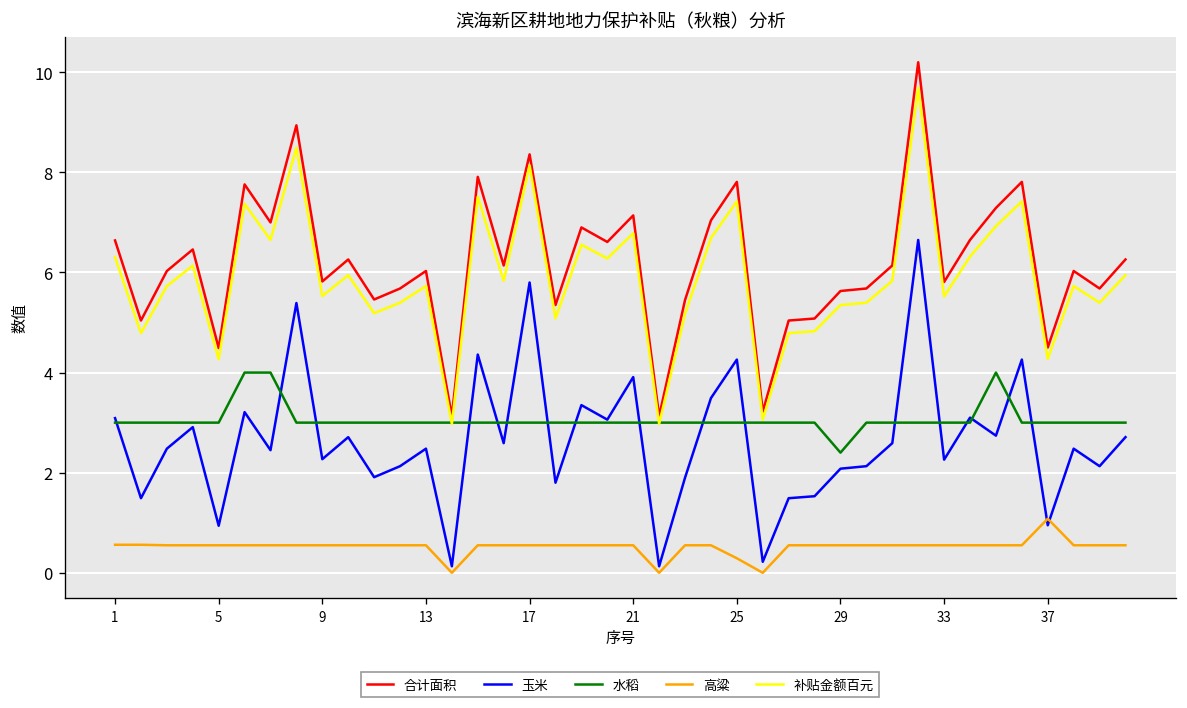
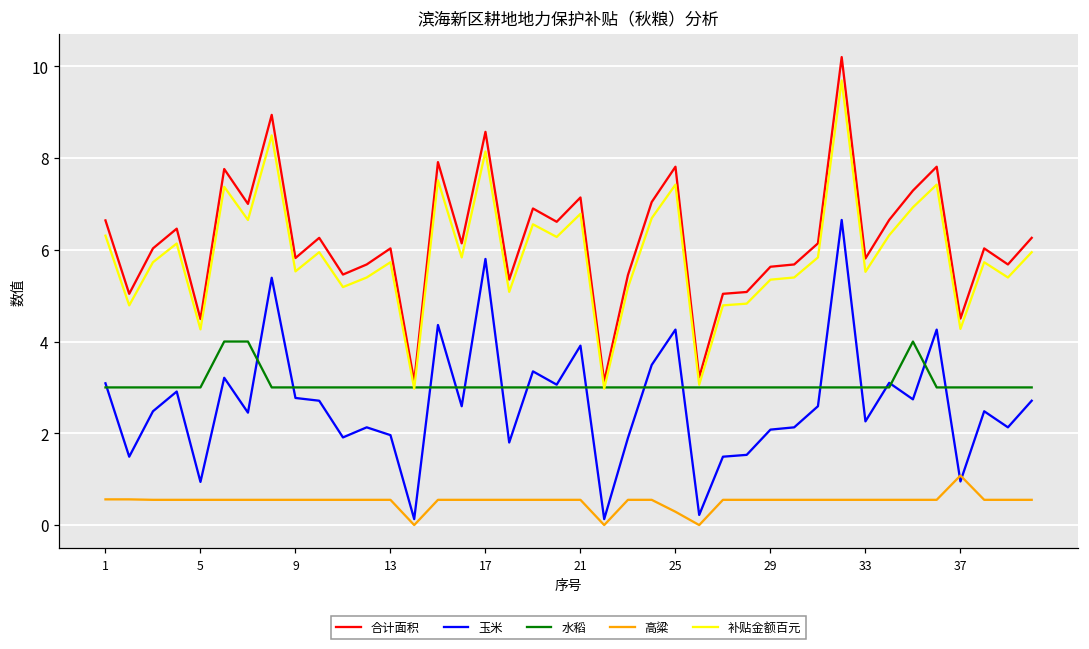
玉米, 9: 2.3 -> 2.8
玉米, 13: 2.5 -> 2.0
合计面积, 17: 8.4 -> 8.6
水稻, 29: 2.4 -> 3.0
